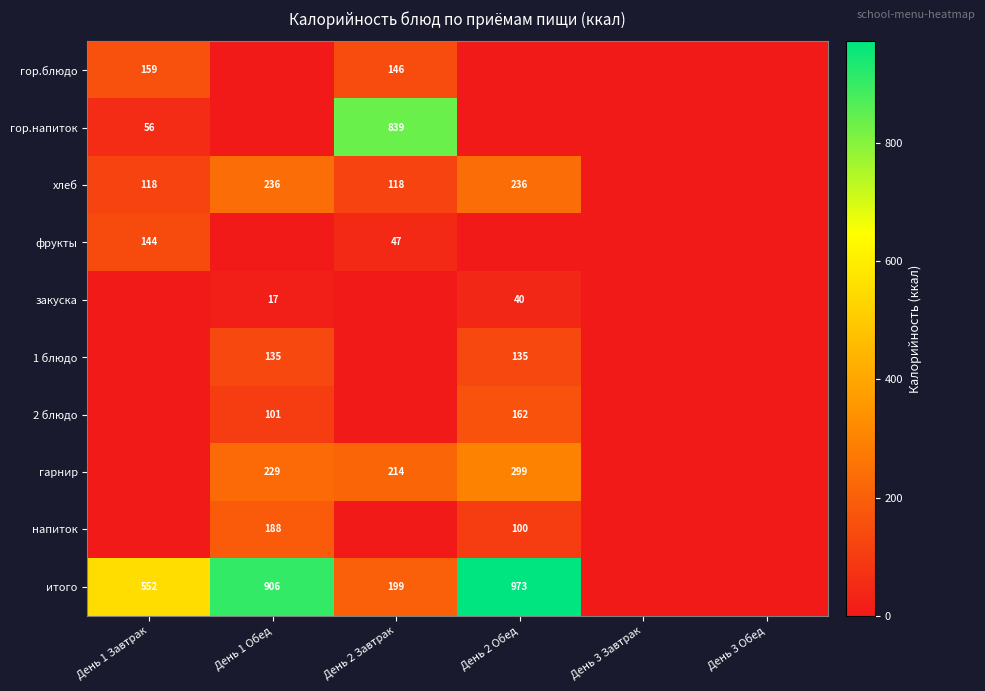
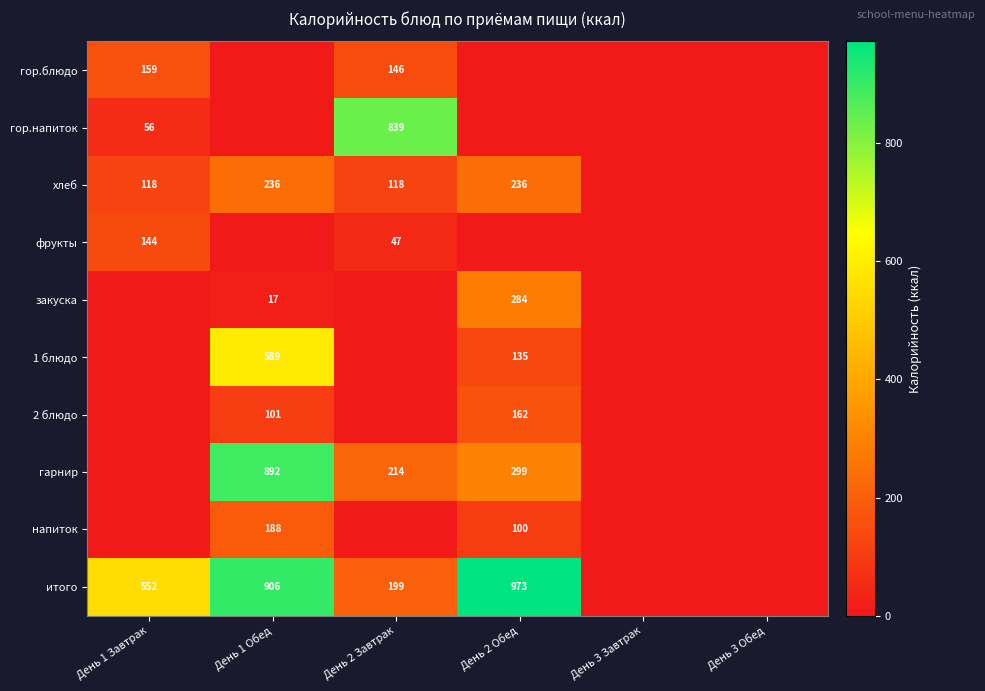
закуска, День 2 Обед: 40 -> 284
1 блюдо, День 1 Обед: 135 -> 589
гарнир, День 1 Обед: 229 -> 892
